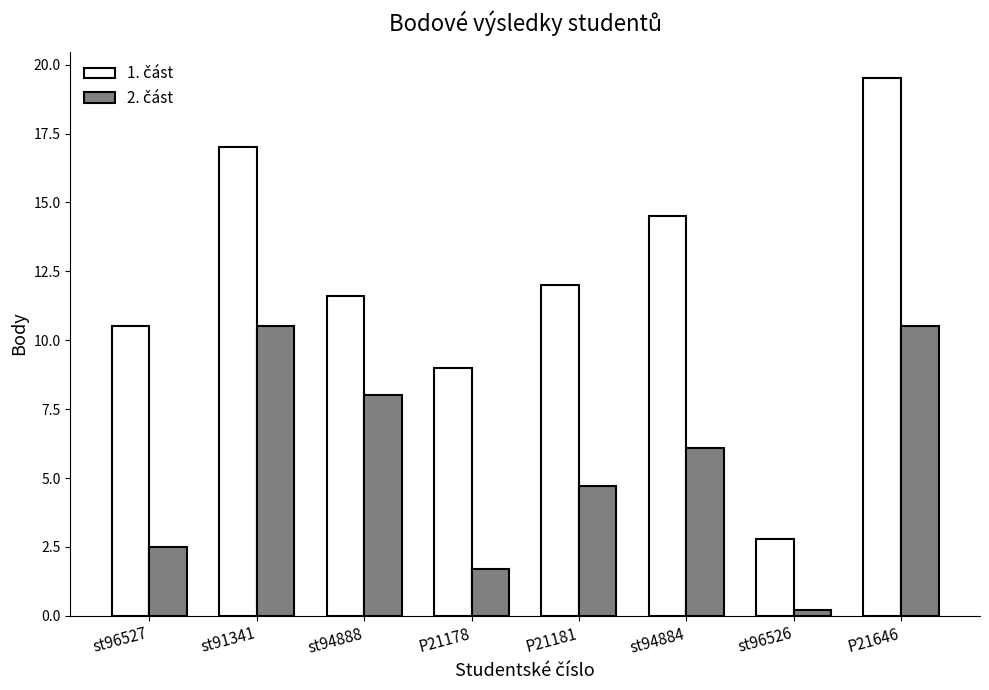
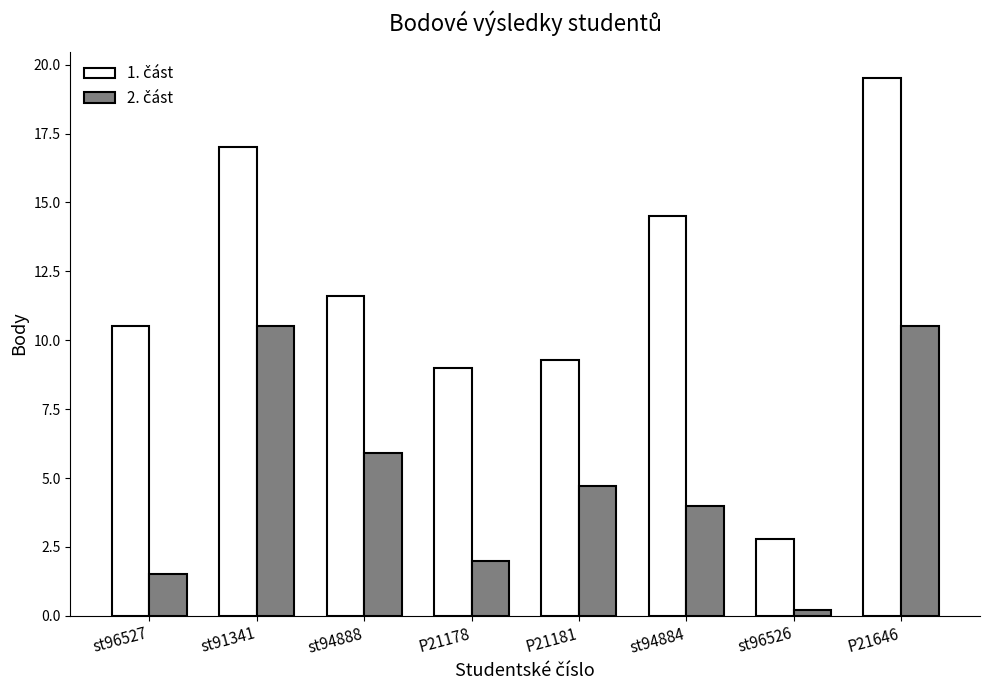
2. část, st96527: 2.5 -> 1.5
2. část, st94888: 8.0 -> 5.9
2. část, P21178: 1.7 -> 2.0
1. část, P21181: 12.0 -> 9.3
2. část, st94884: 6.1 -> 4.0
